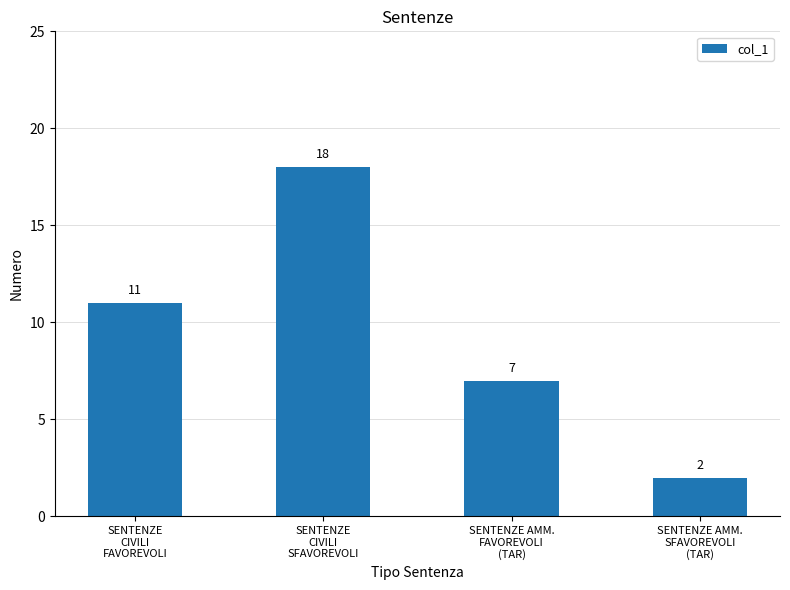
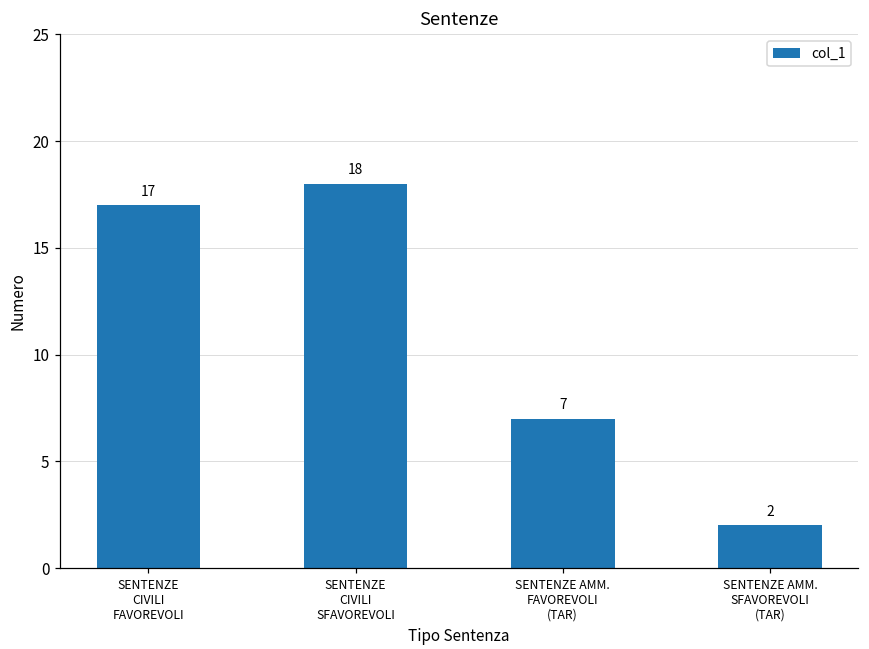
SENTENZE CIVILI FAVOREVOLI: 11 -> 17
